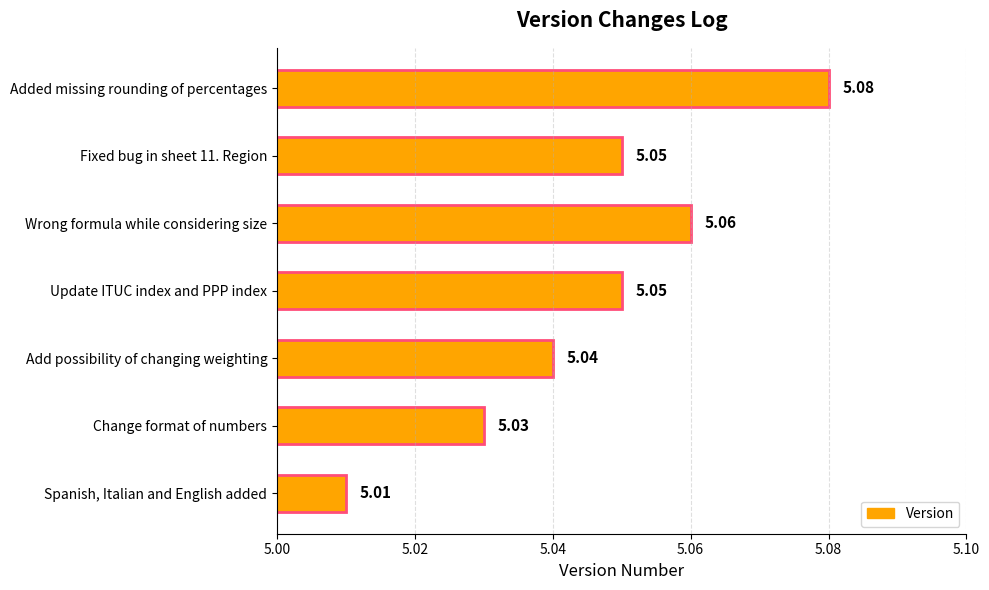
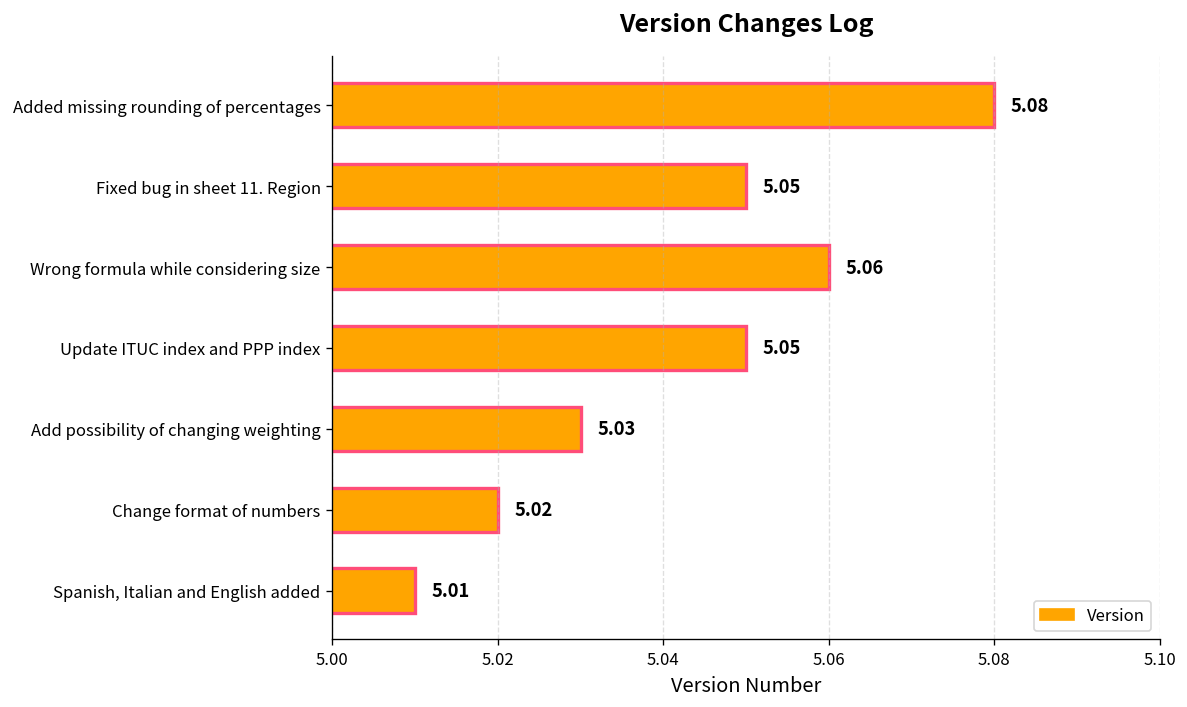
Add possibility of changing weighting: 5.04 -> 5.03
Change format of numbers: 5.03 -> 5.02
